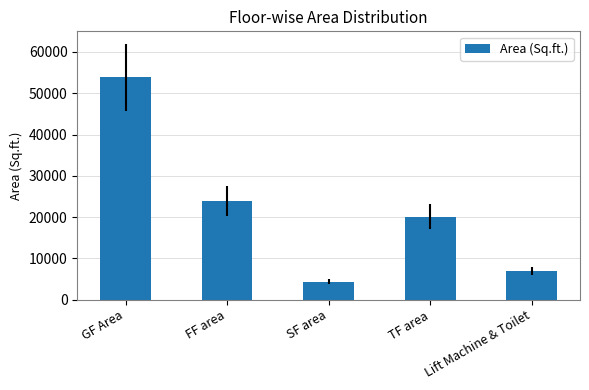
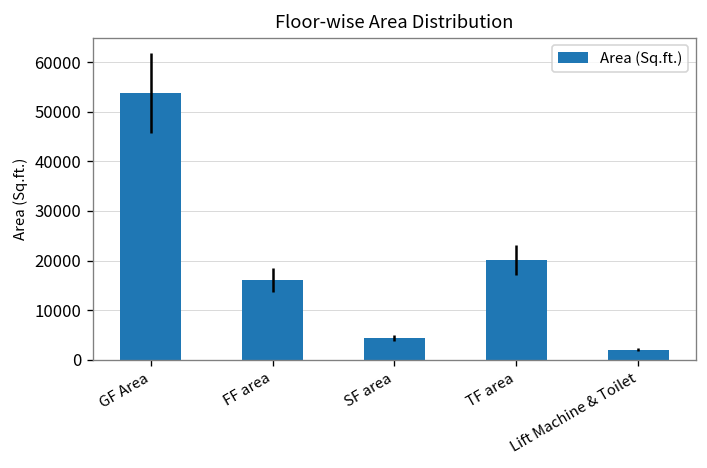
FF area: 24000 -> 16000
Lift Machine & Toilet: 7000 -> 2000
